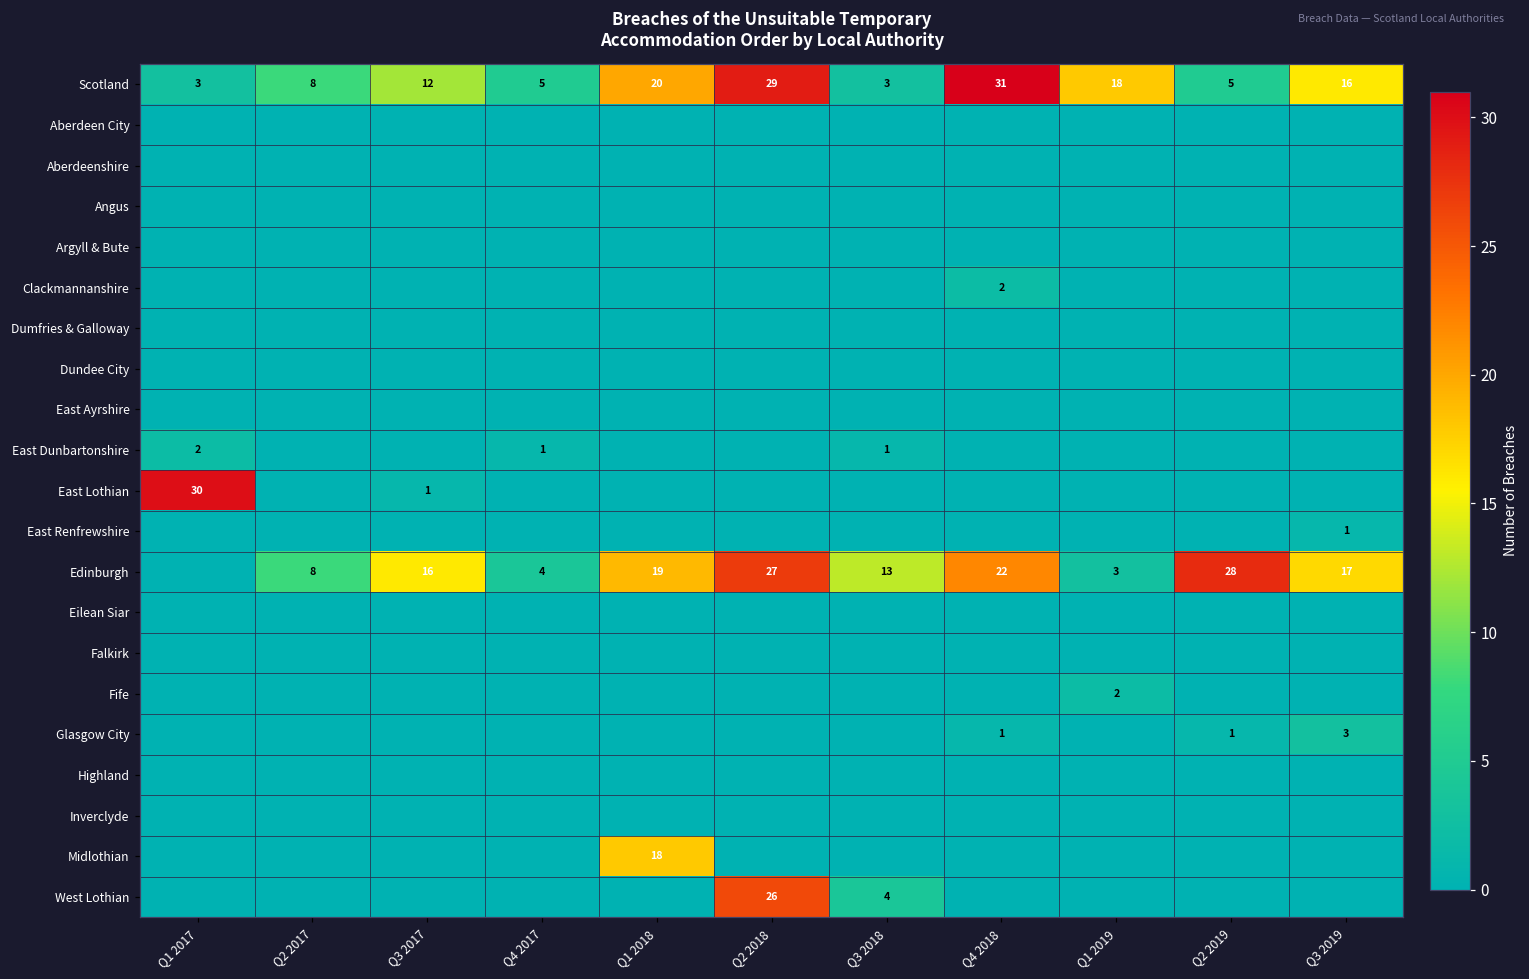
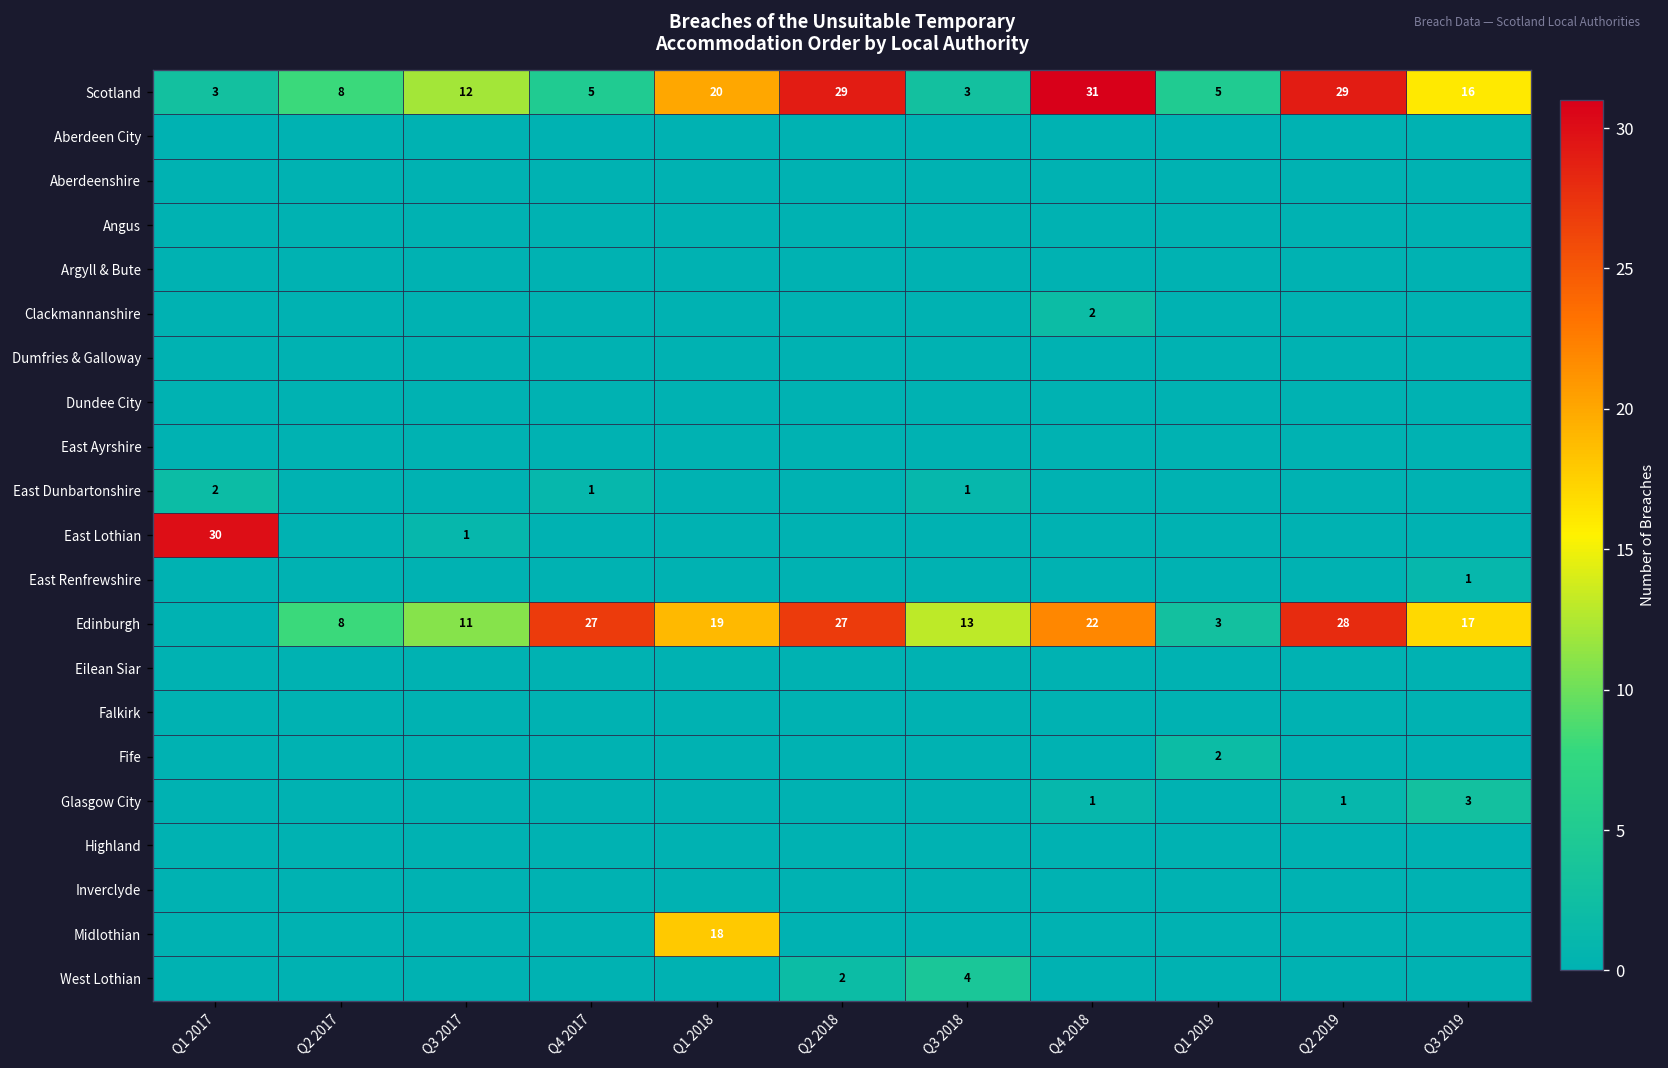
Scotland, Q1 2019: 18 -> 5
Scotland, Q2 2019: 5 -> 29
Edinburgh, Q3 2017: 16 -> 11
Edinburgh, Q4 2017: 4 -> 27
West Lothian, Q2 2018: 26 -> 2
